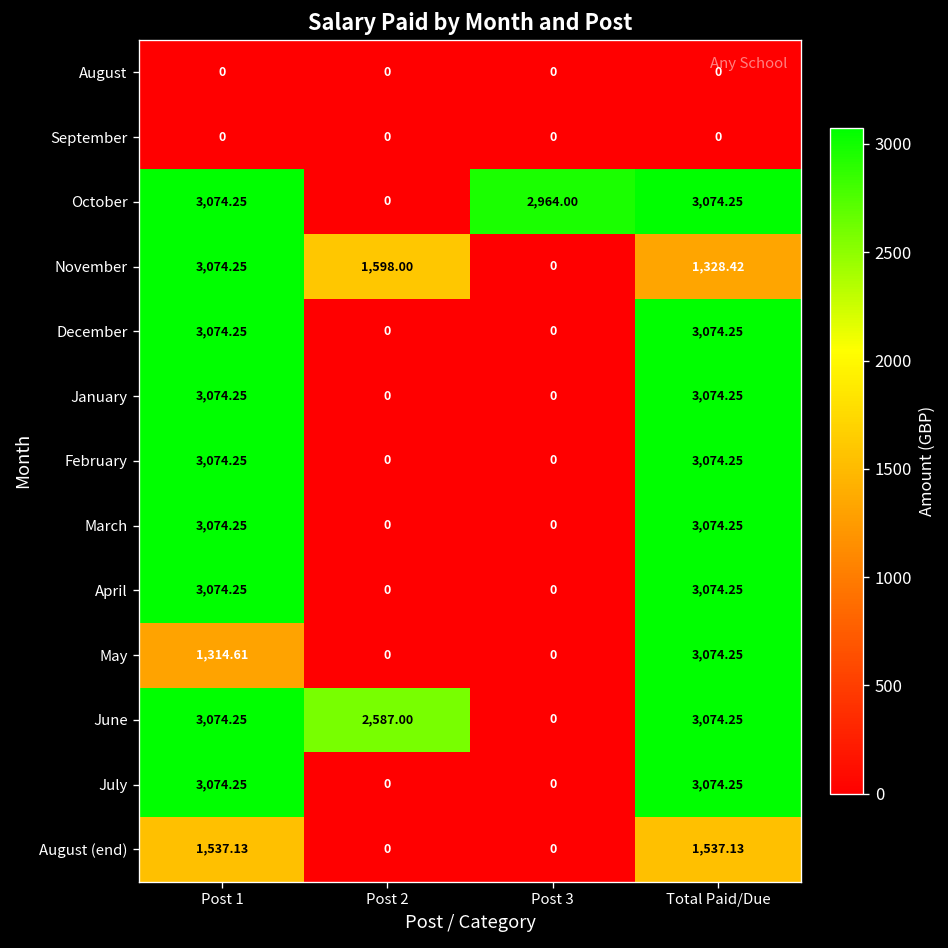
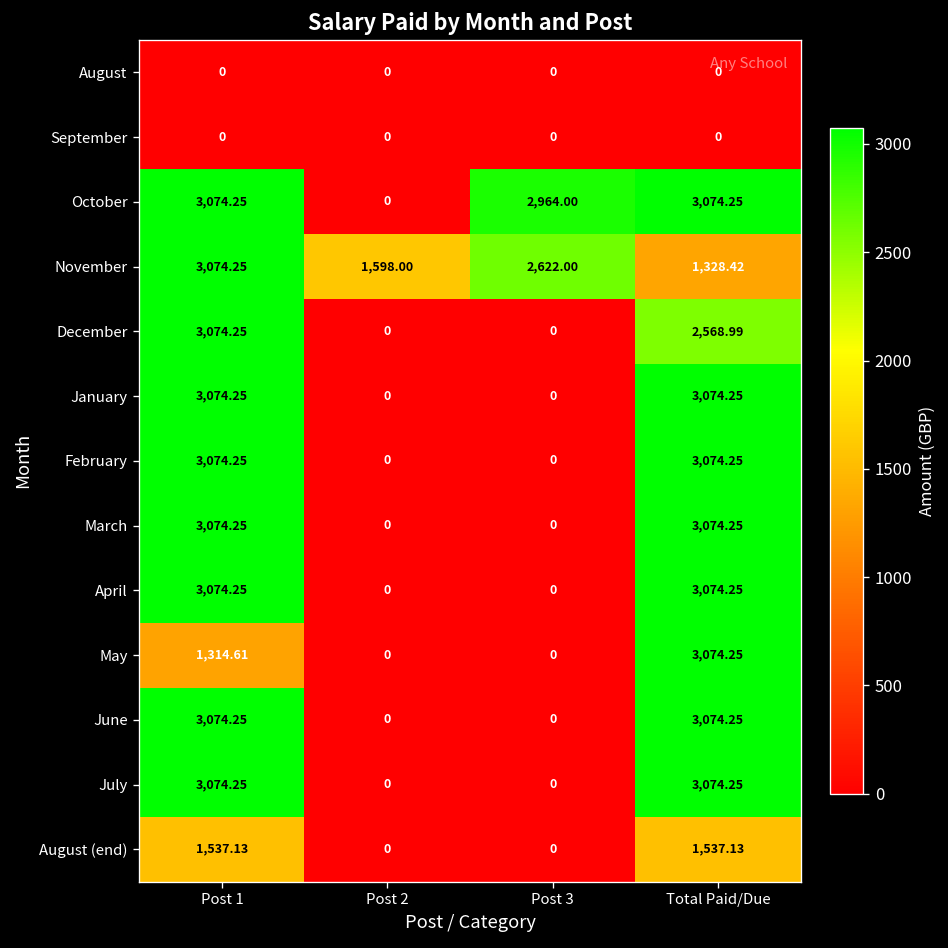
November, Post 3: 0 -> 2,622.00
December, Total Paid/Due: 3,074.25 -> 2,568.99
June, Post 2: 2,587.00 -> 0
